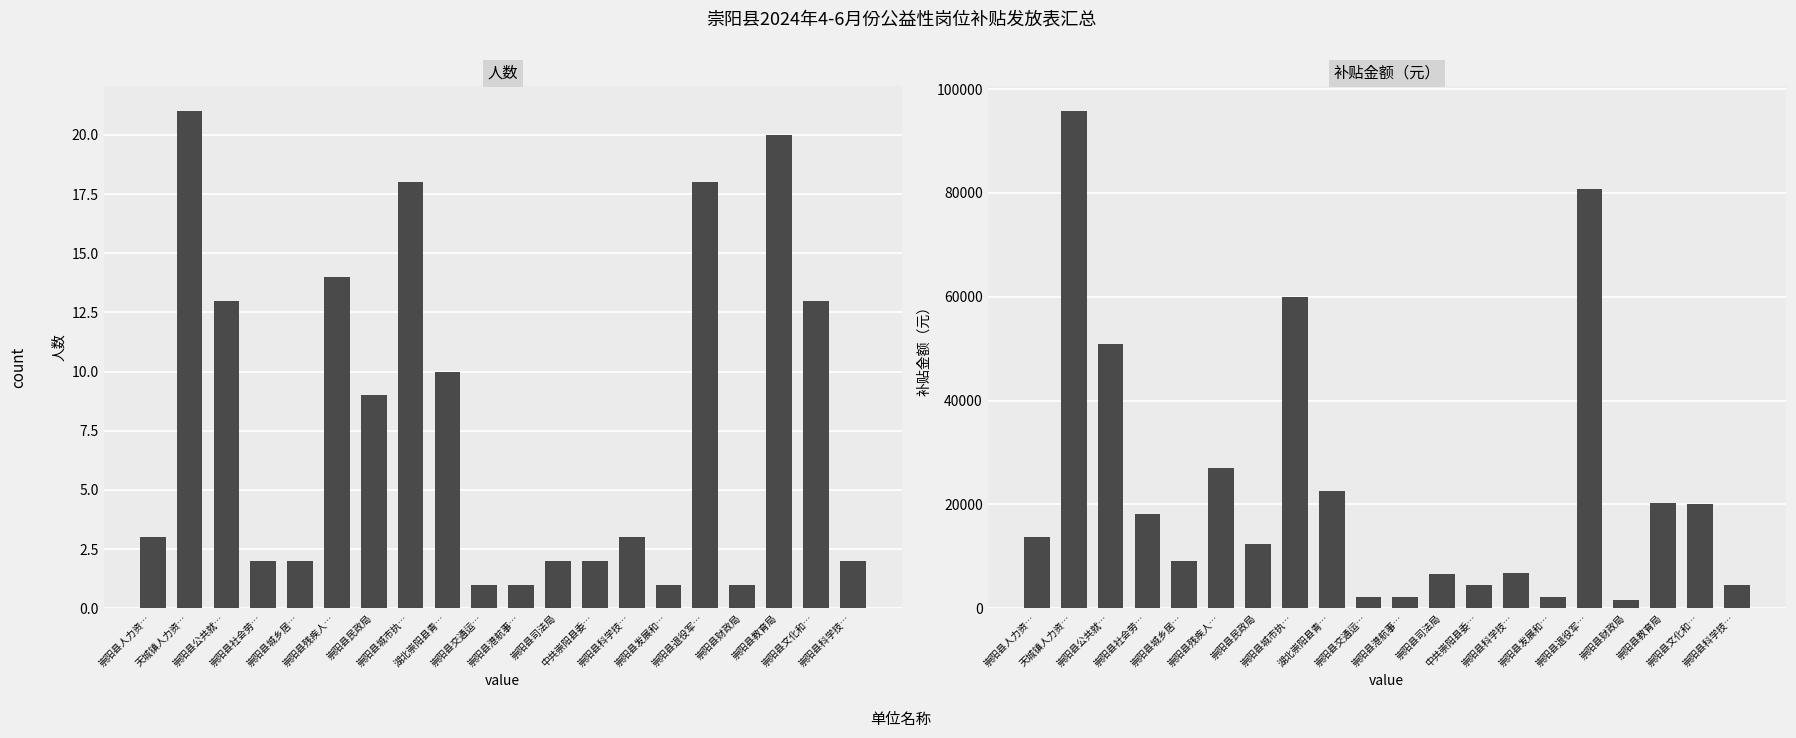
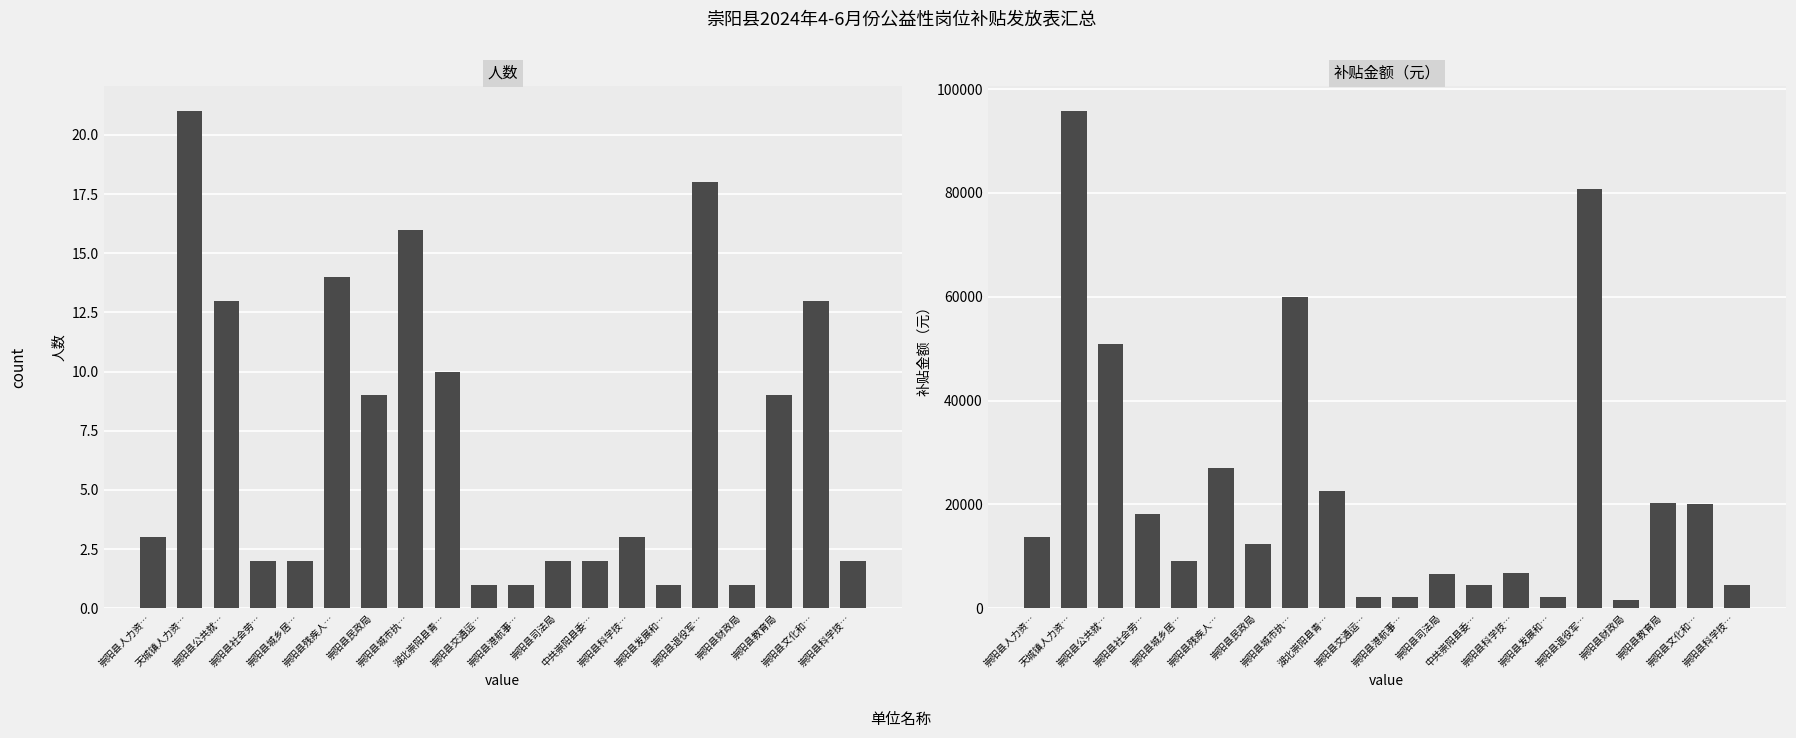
人数, 崇阳县城市执…: 18 -> 16
人数, 崇阳县教育局: 20 -> 9
